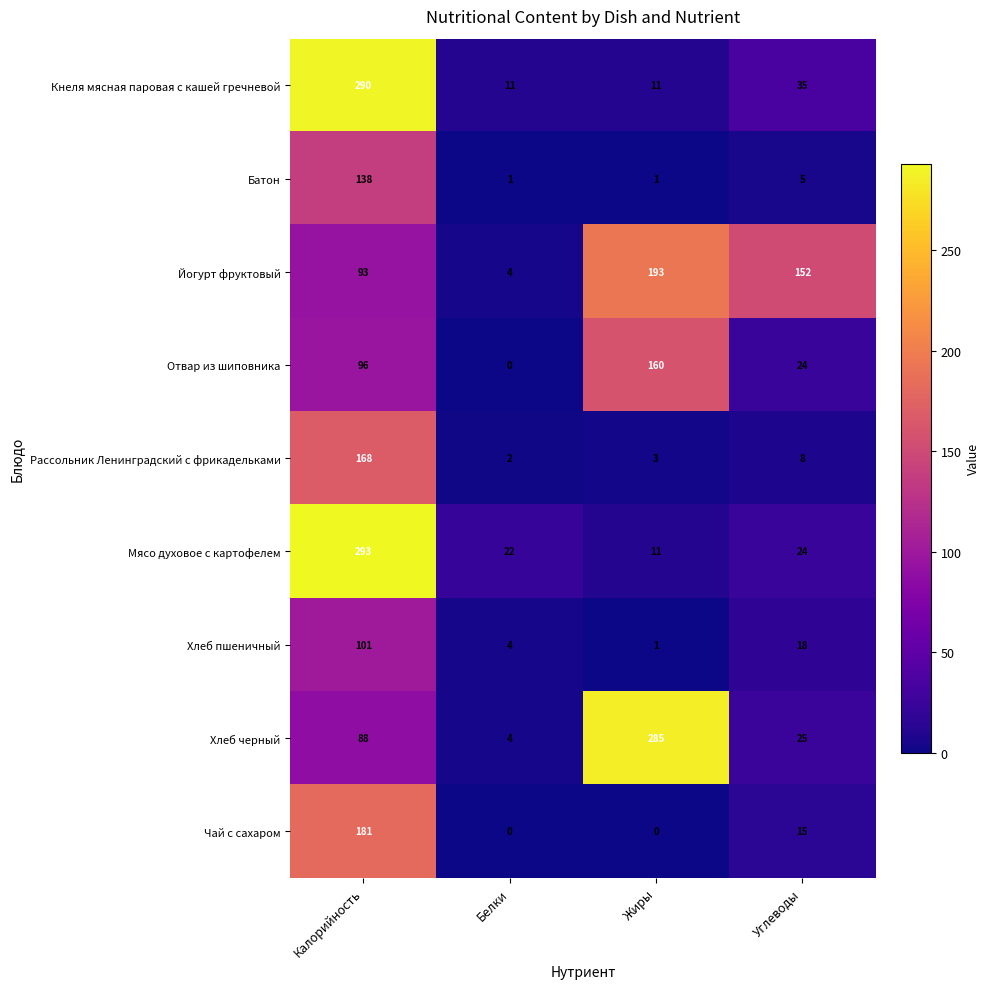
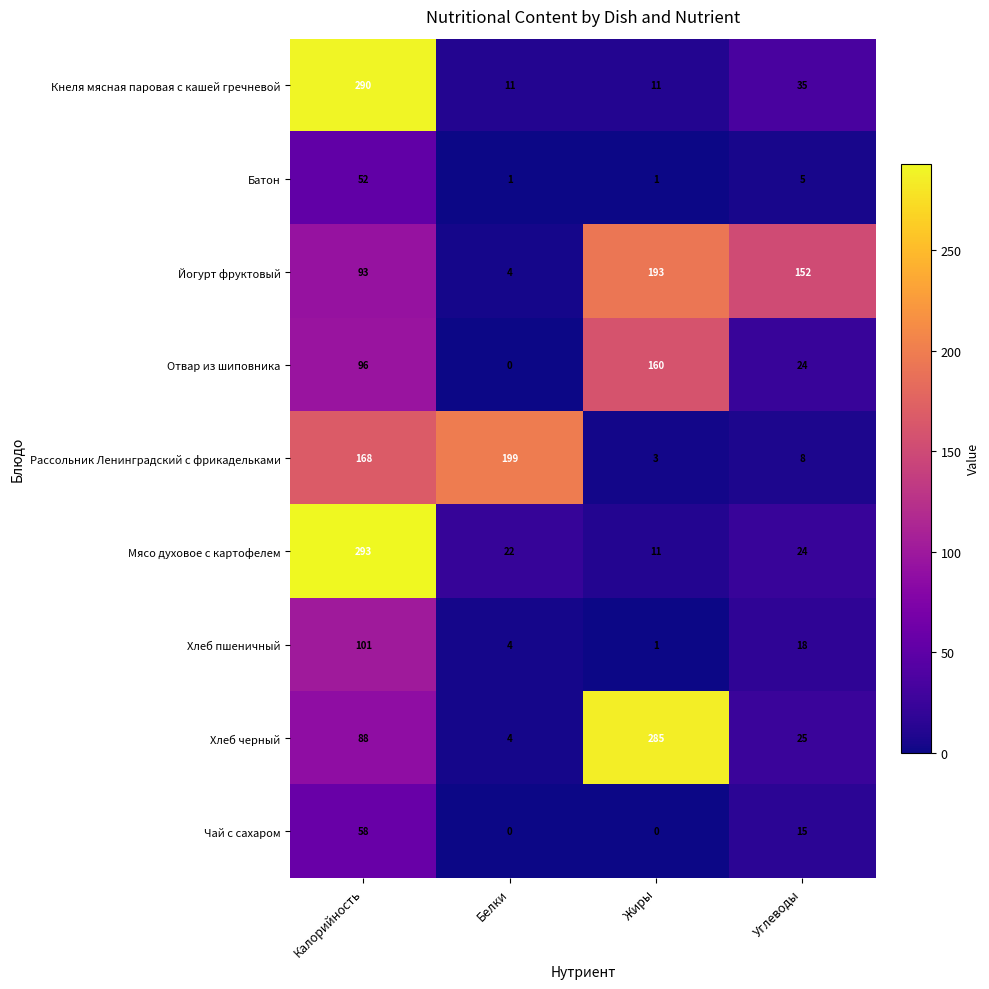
Батон, Калорийность: 138 -> 52
Рассольник Ленинградский с фрикадельками, Белки: 2 -> 199
Чай с сахаром, Калорийность: 181 -> 58
